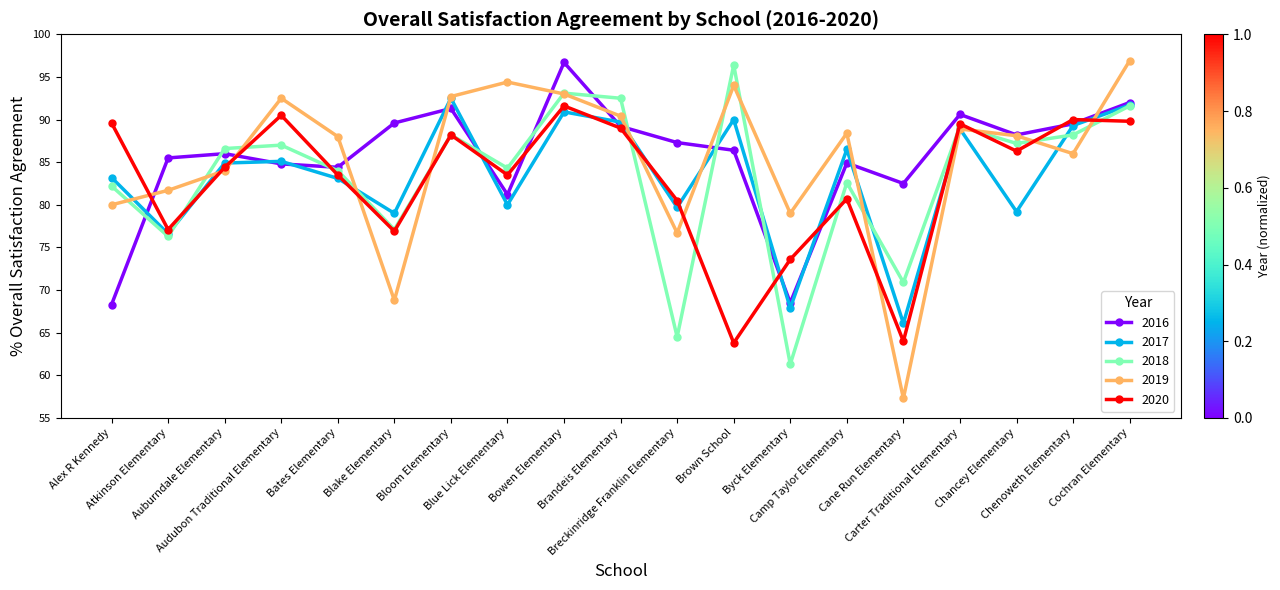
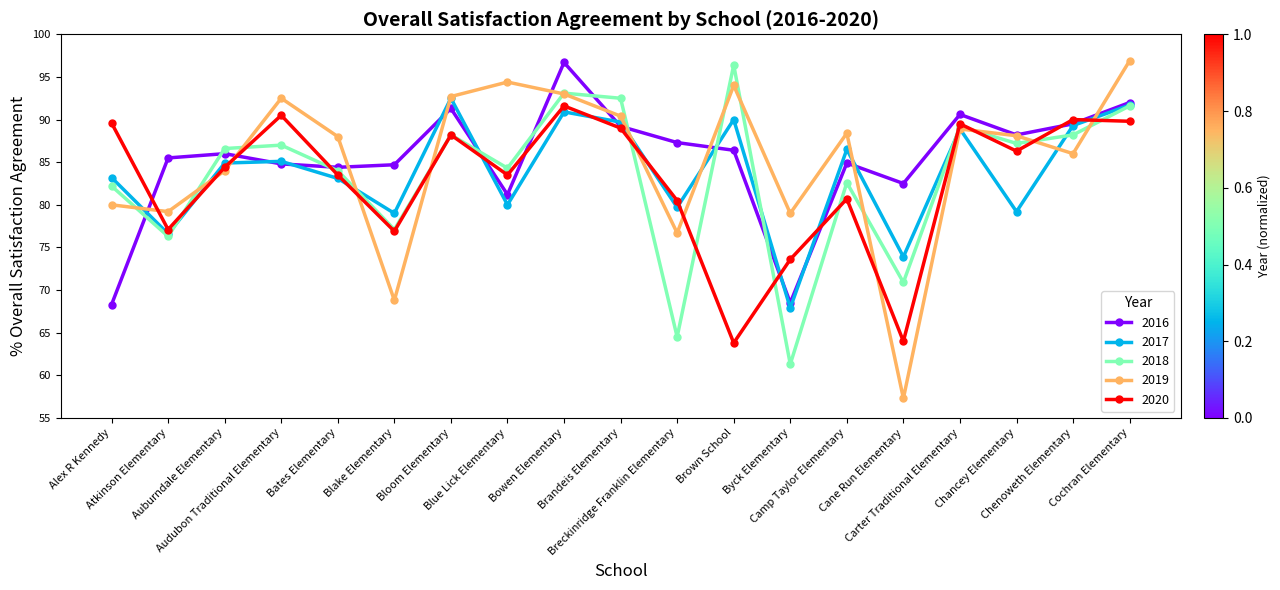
2019, Atkinson Elementary: 82 -> 79
2016, Blake Elementary: 90 -> 85
2017, Cane Run Elementary: 66 -> 74
